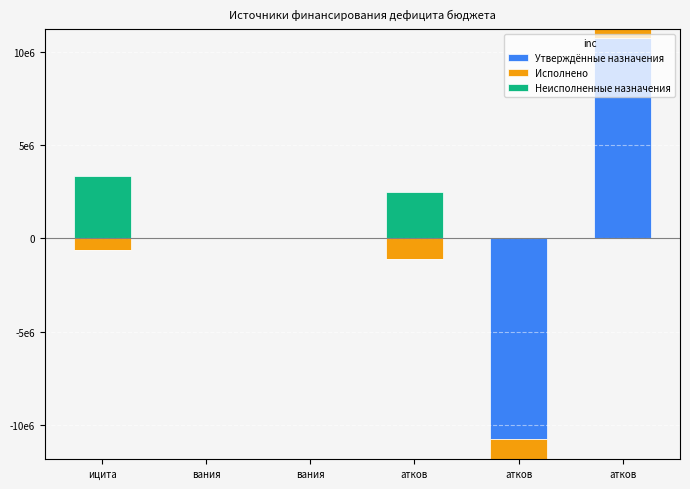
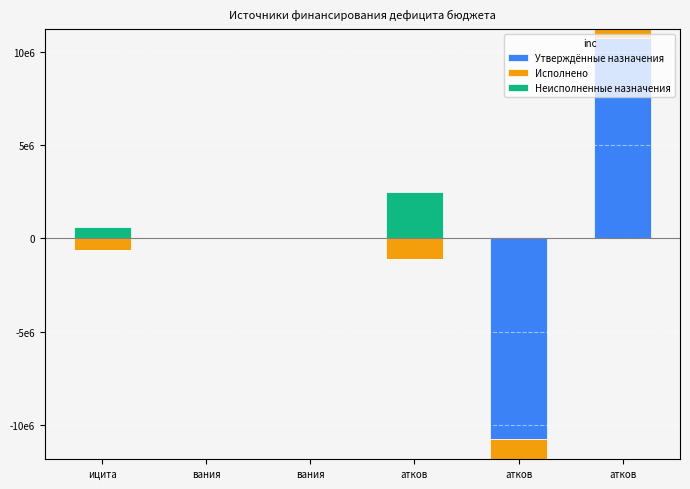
Неисполненные назначения, ицита: 3400000 -> 600000
